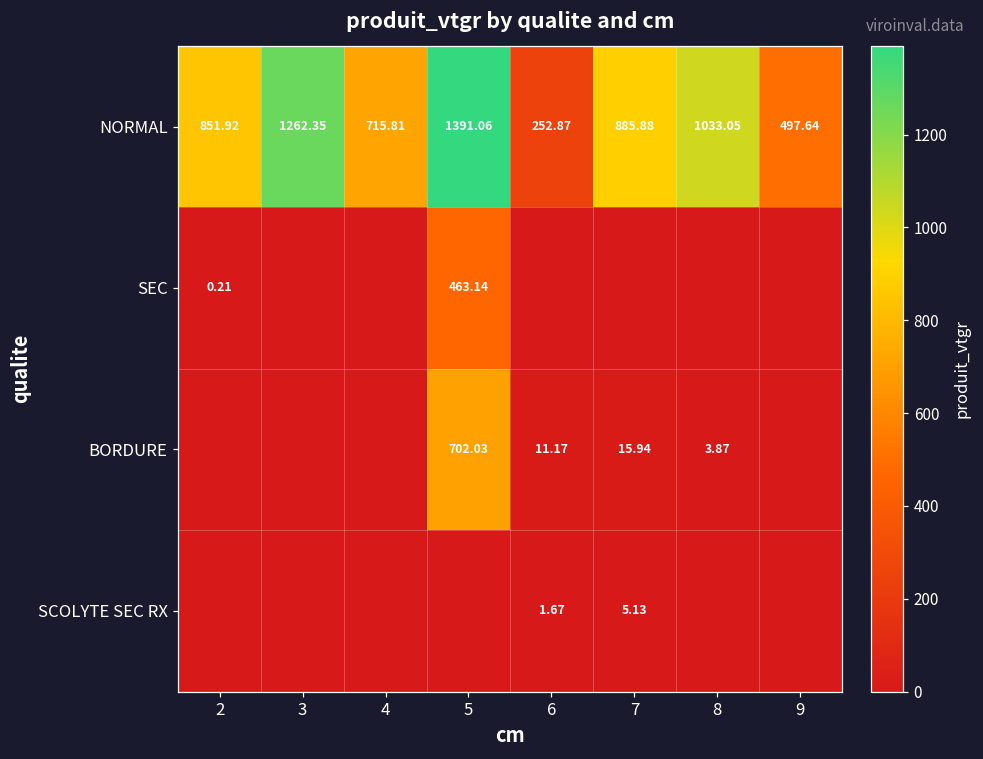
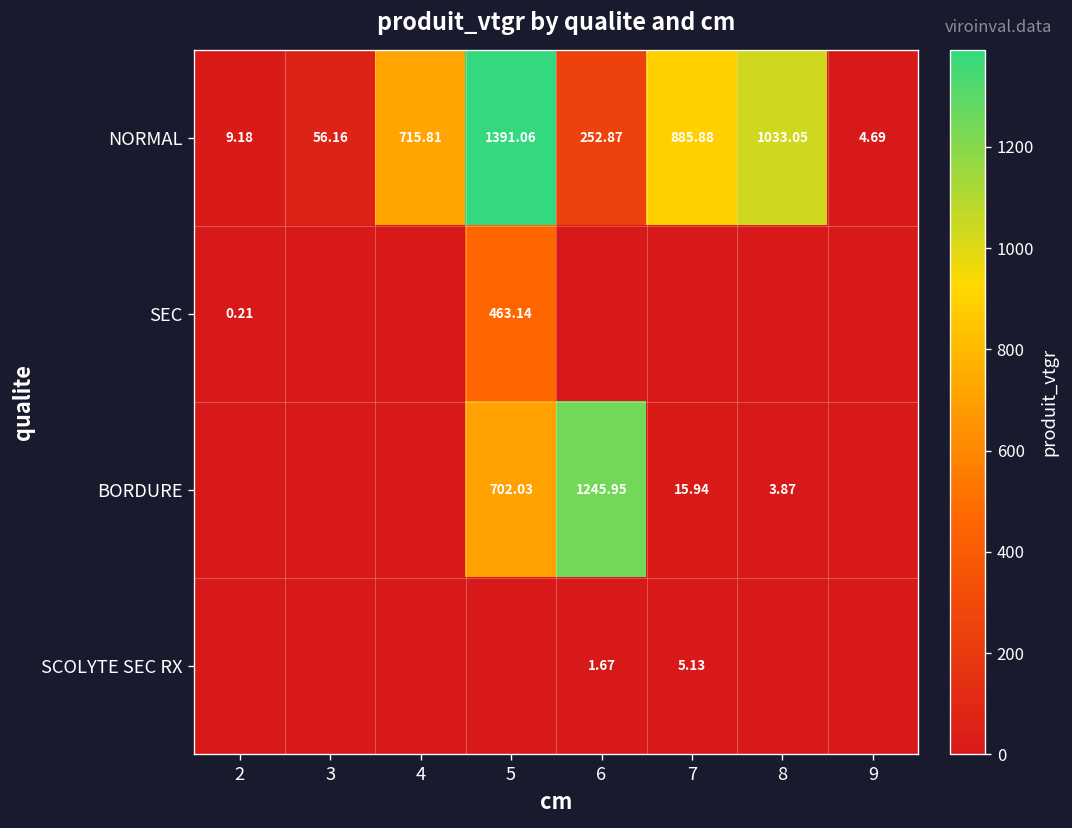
NORMAL, 2: 851.92 -> 9.18
NORMAL, 3: 1262.35 -> 56.16
NORMAL, 9: 497.64 -> 4.69
BORDURE, 6: 11.17 -> 1245.95
